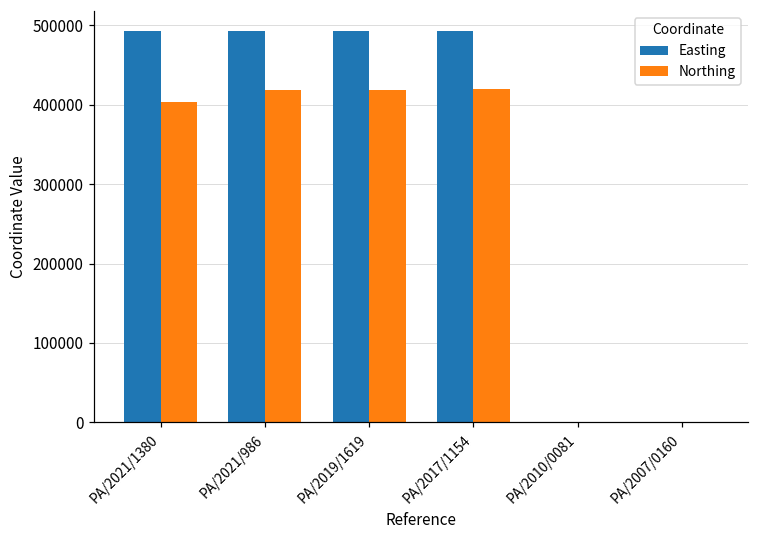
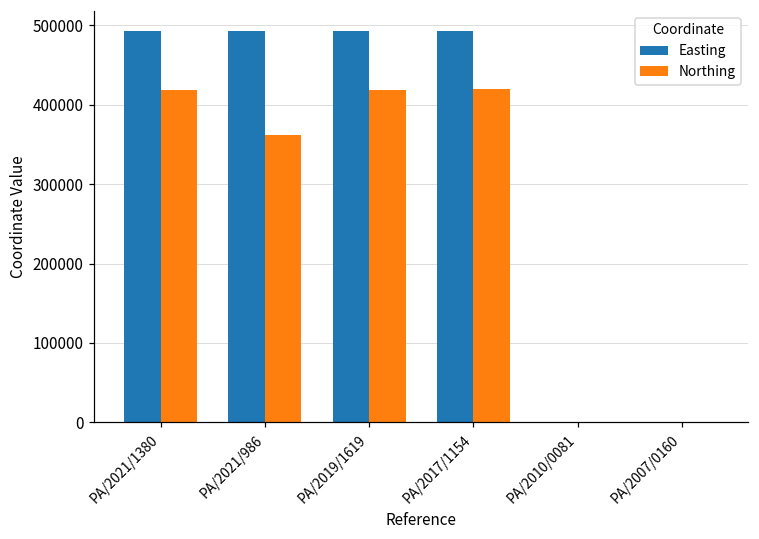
Northing, PA/2021/1380: 400000 -> 420000
Northing, PA/2021/986: 420000 -> 360000
